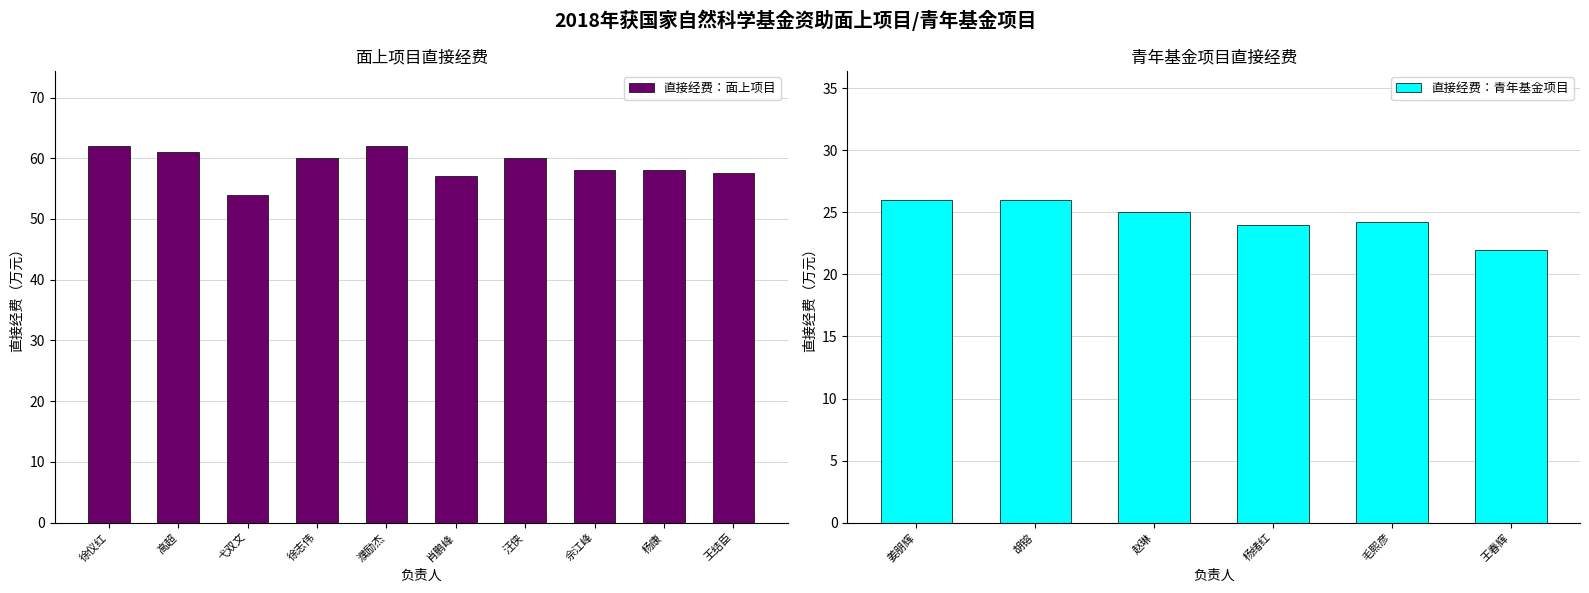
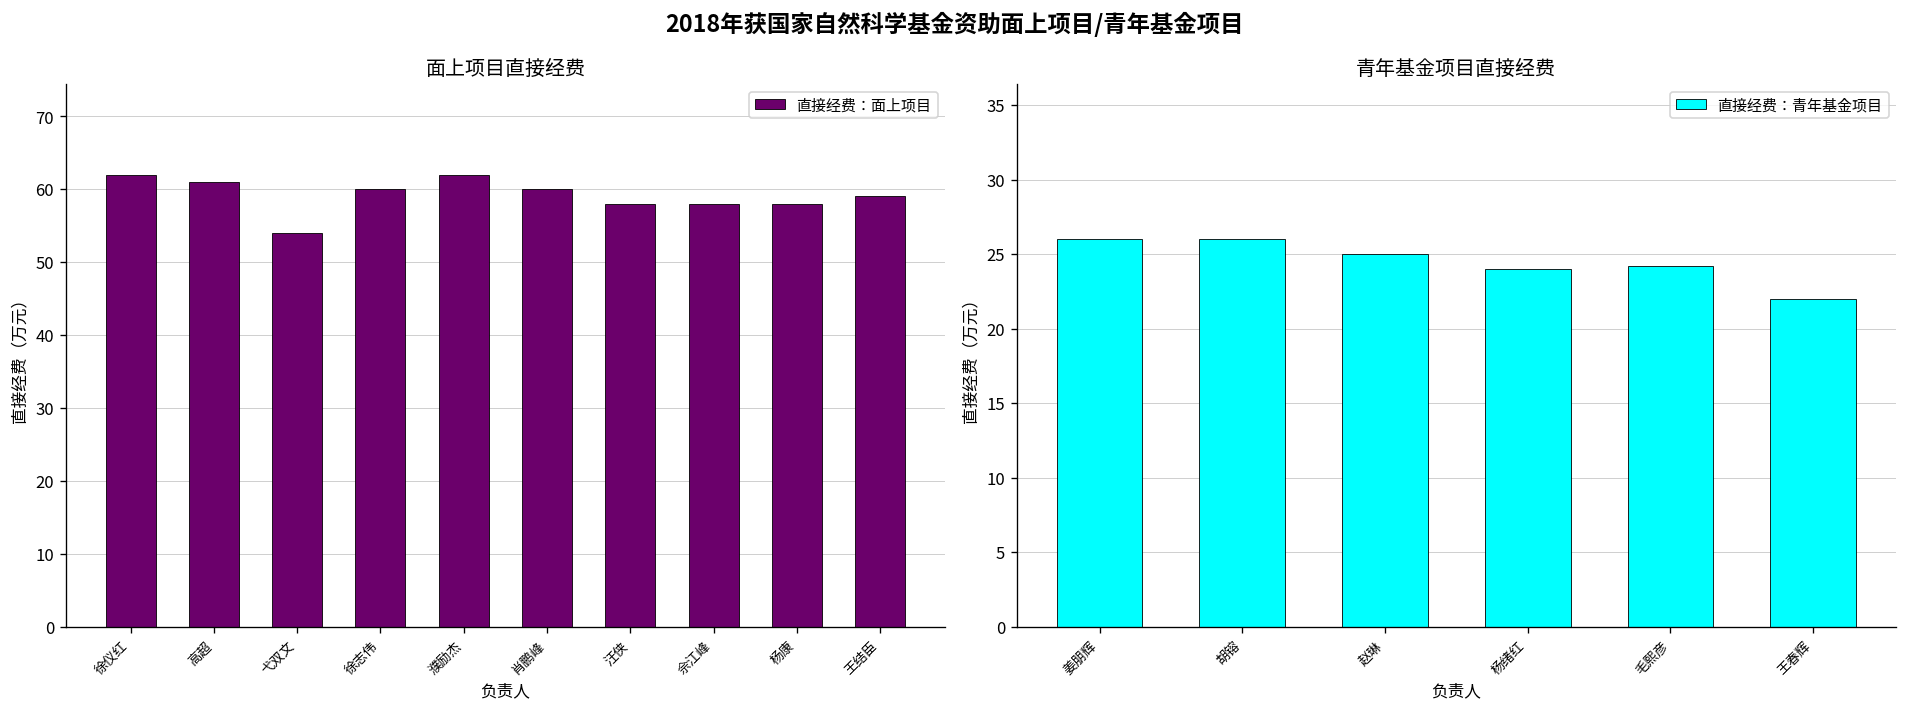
面上项目直接经费, 肖鹏峰: 57 -> 60
面上项目直接经费, 汪侠: 60 -> 58
面上项目直接经费, 王结臣: 58 -> 59
